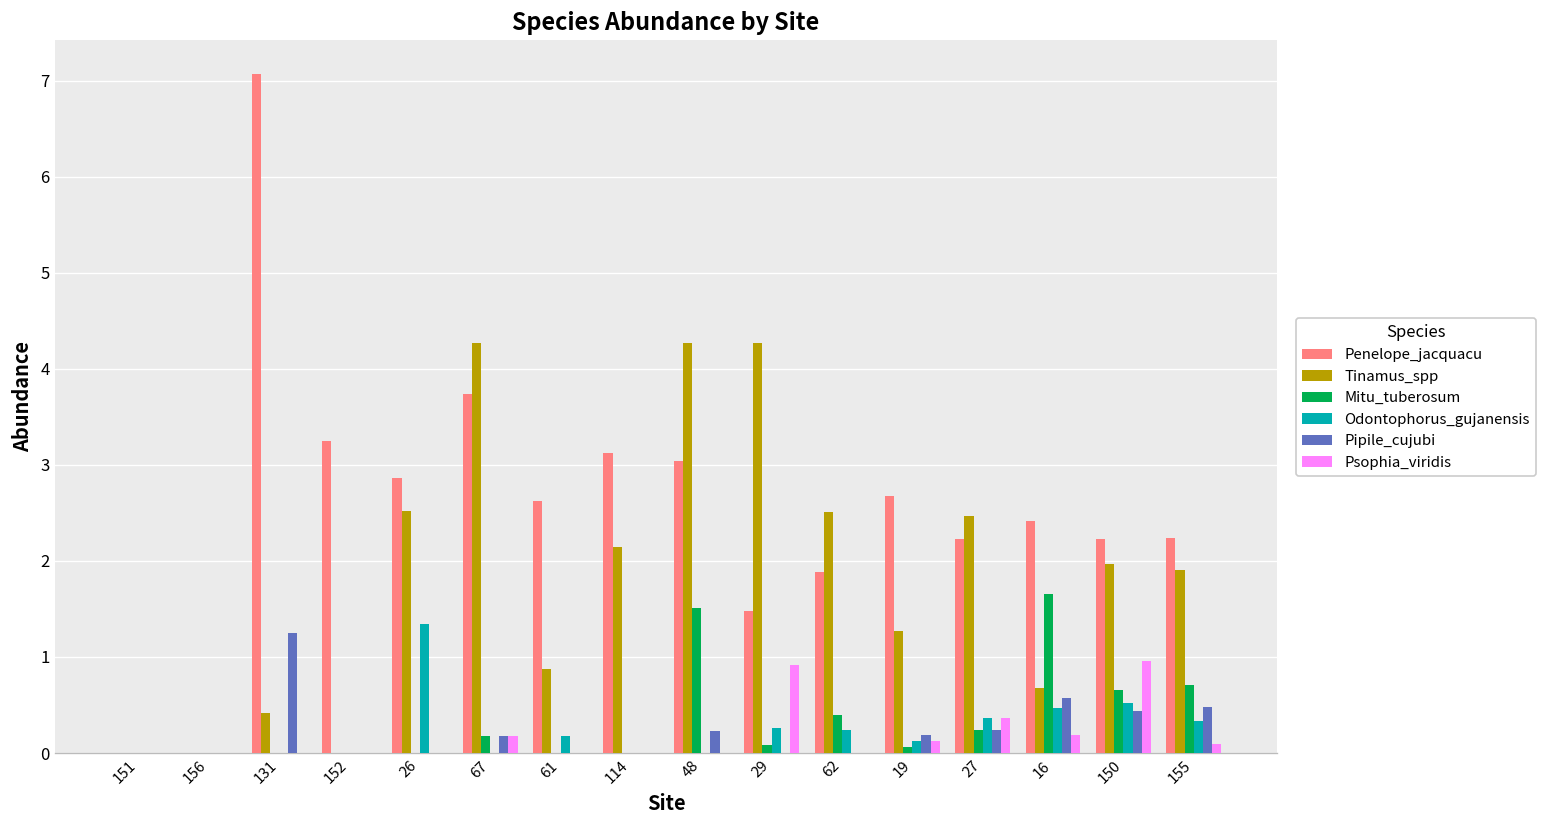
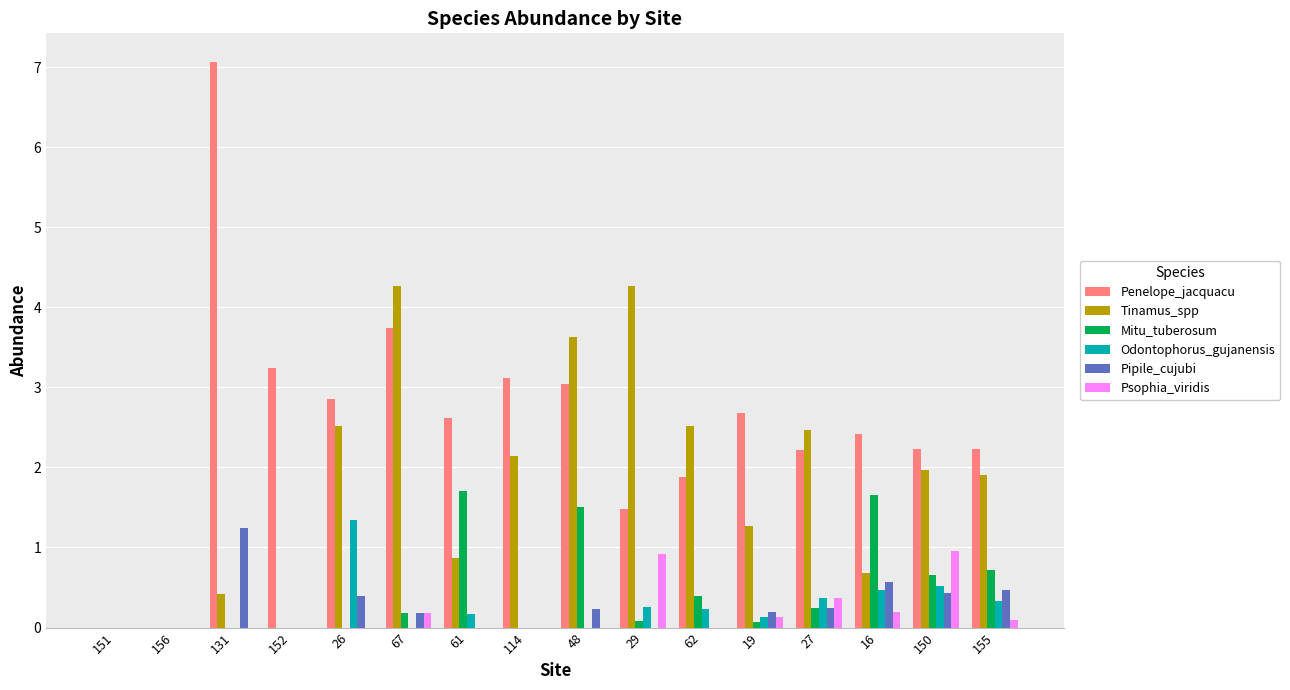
Pipile_cujubi, 26: 0.0 -> 0.4
Mitu_tuberosum, 61: 0.0 -> 1.7
Tinamus_spp, 48: 4.3 -> 3.6
